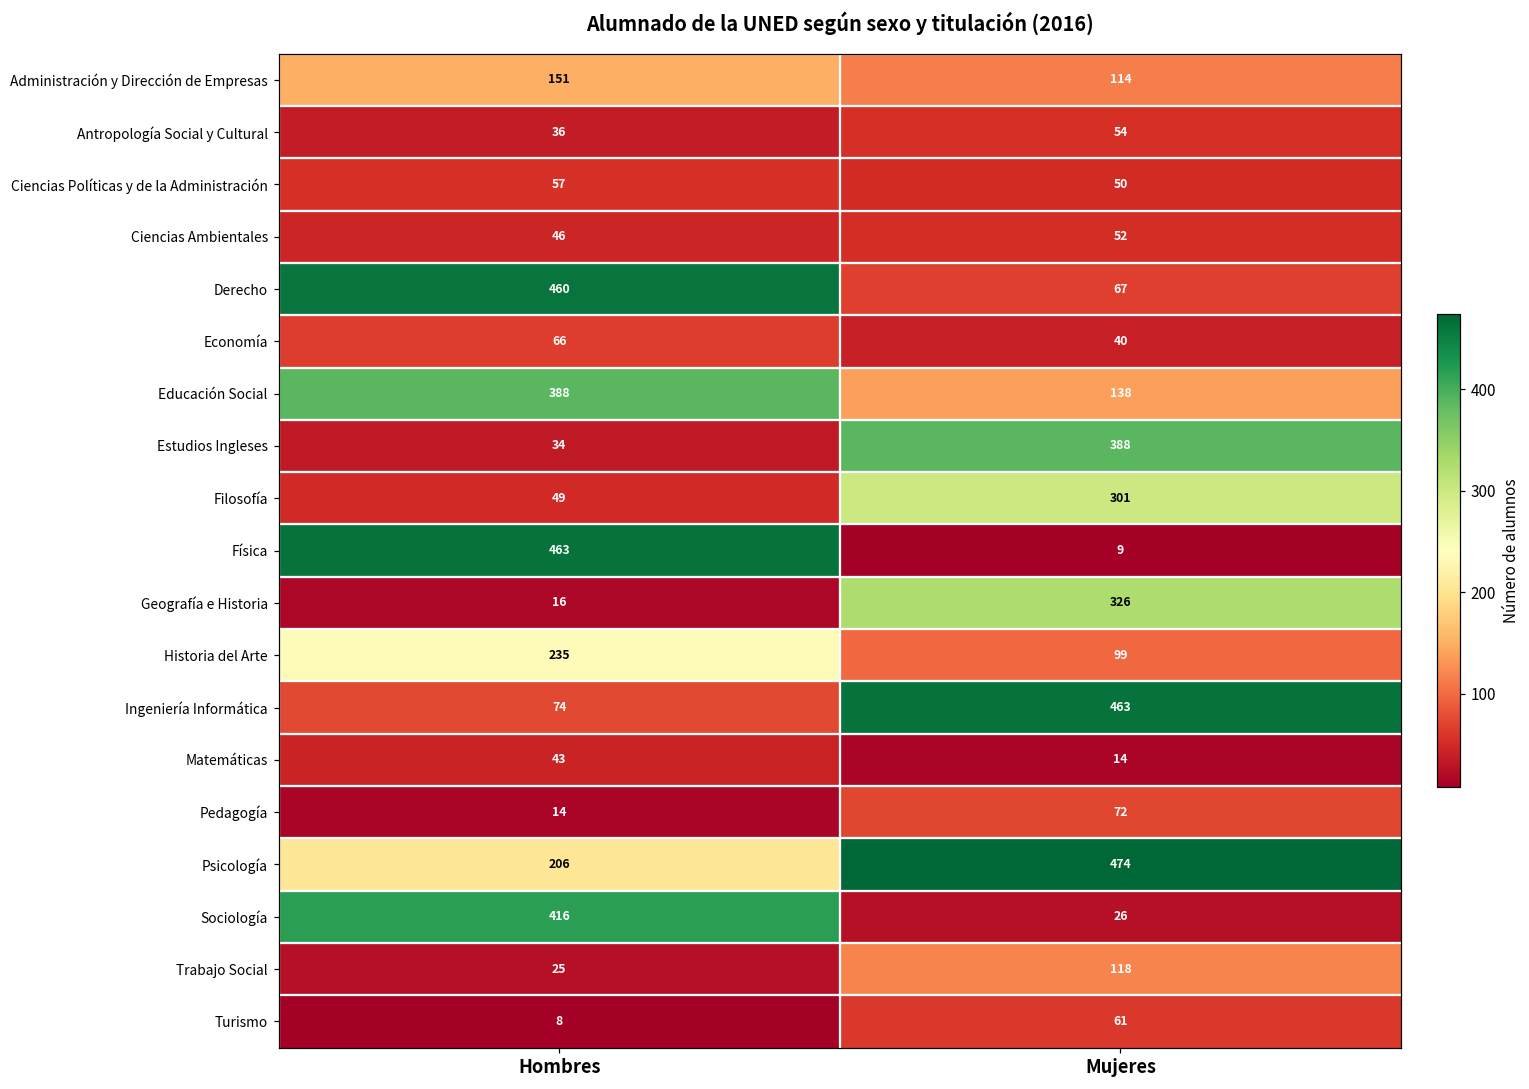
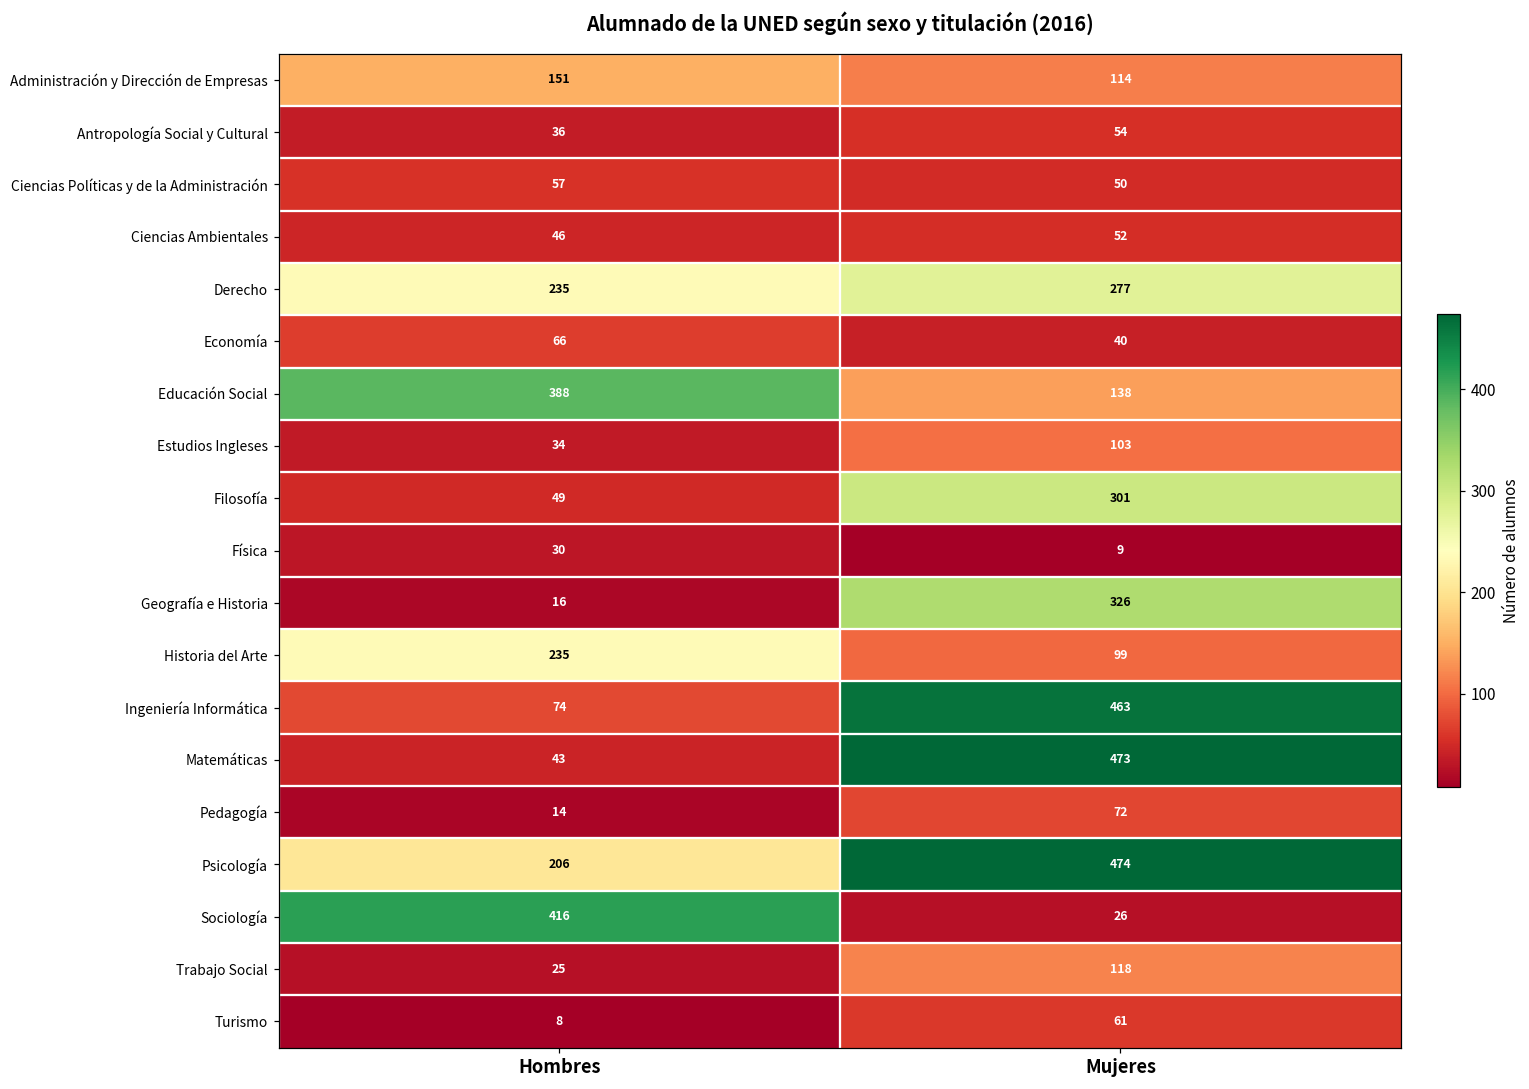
Derecho, Hombres: 460 -> 235
Derecho, Mujeres: 67 -> 277
Estudios Ingleses, Mujeres: 388 -> 103
Física, Hombres: 463 -> 30
Matemáticas, Mujeres: 14 -> 473
